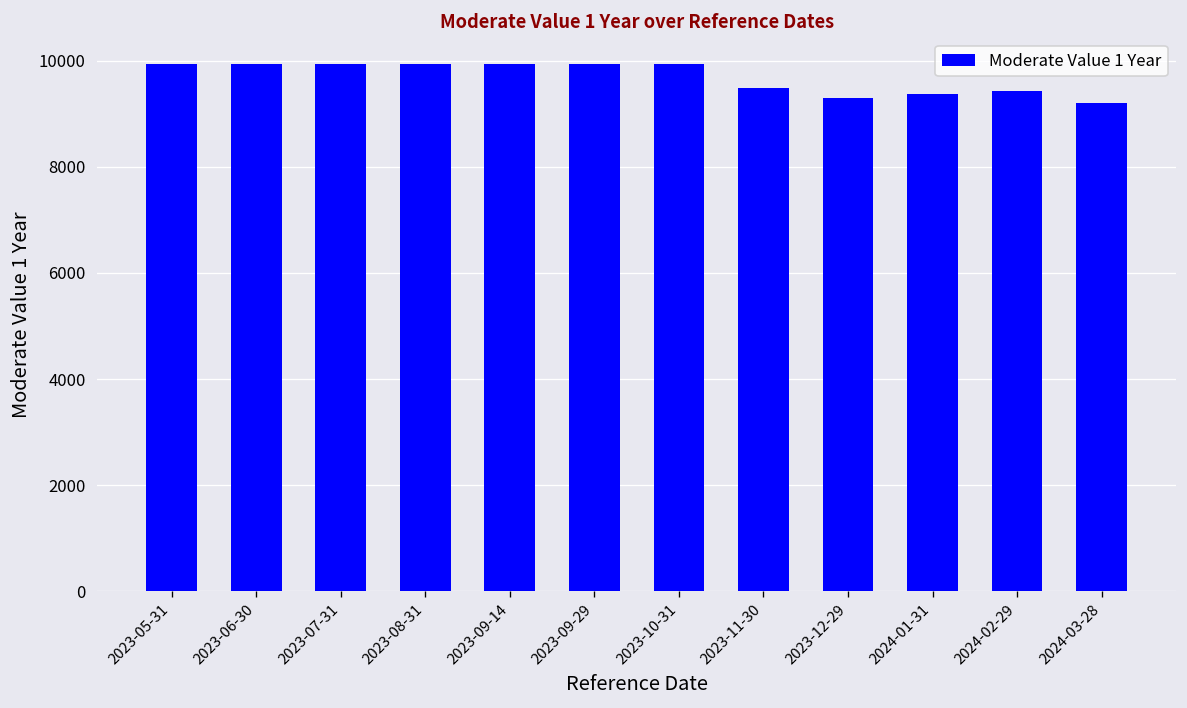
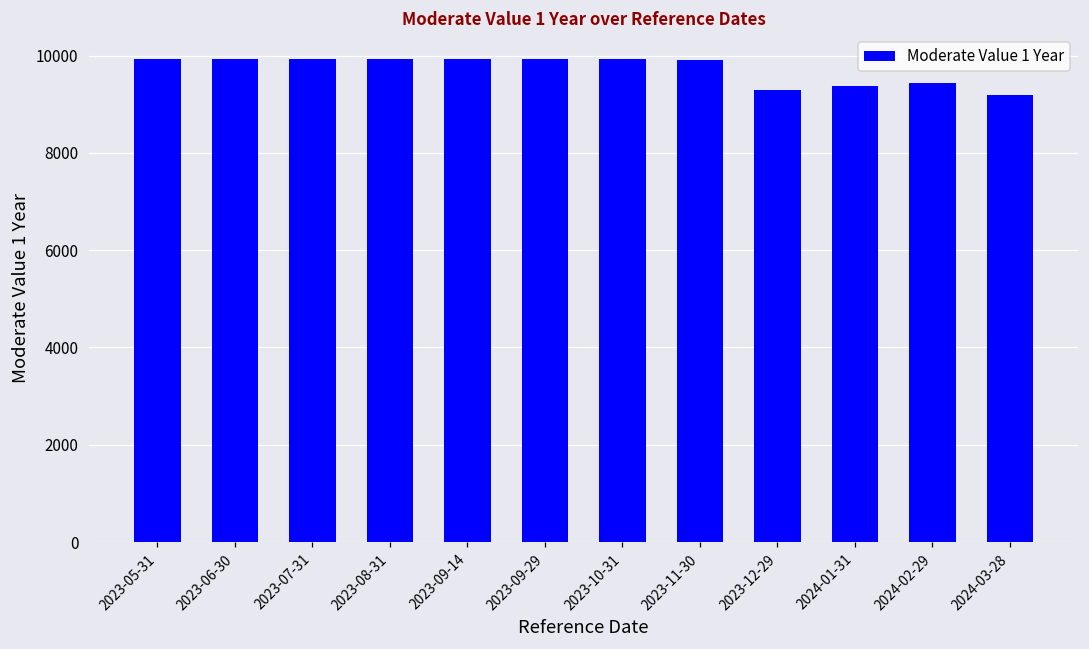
2023-11-30: 9500 -> 9900
